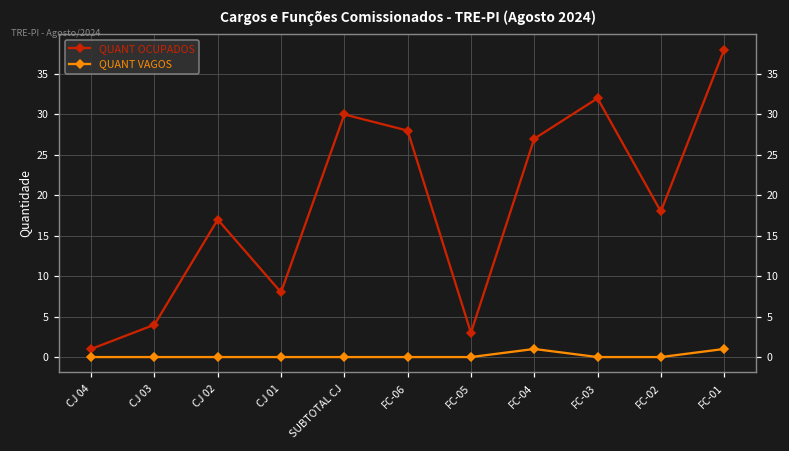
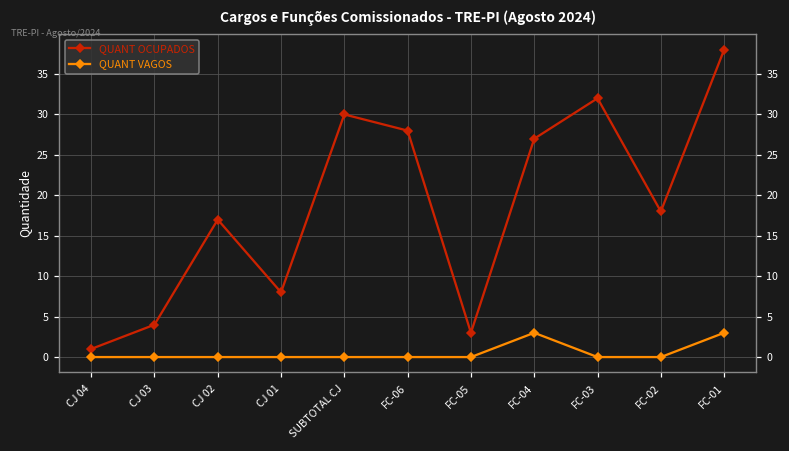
QUANT VAGOS, FC-04: 1 -> 3
QUANT VAGOS, FC-01: 1 -> 3
